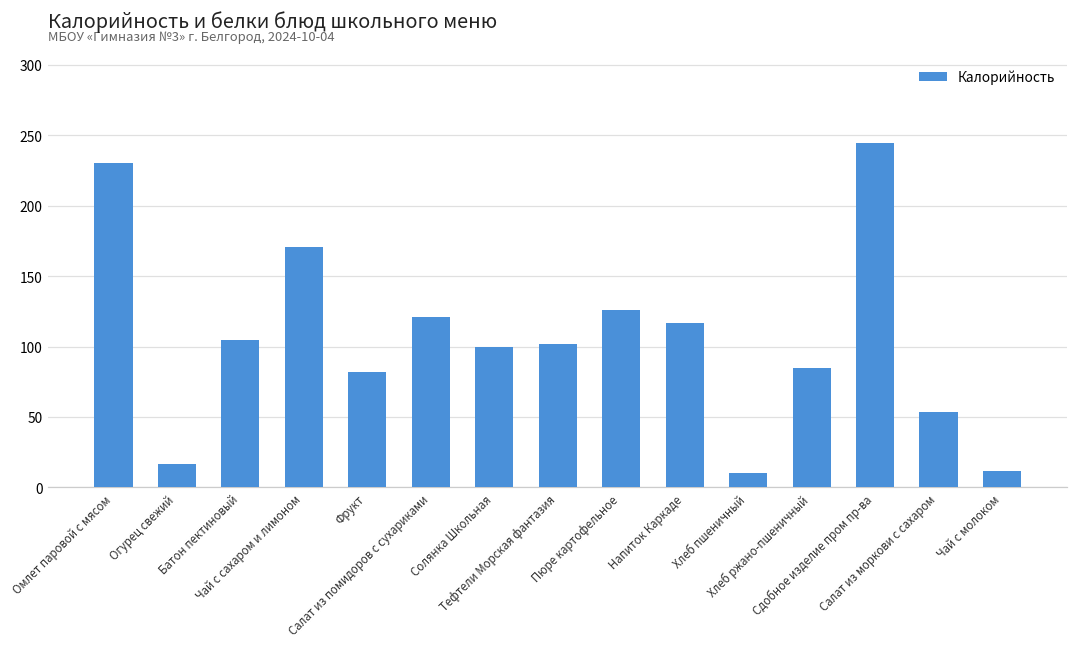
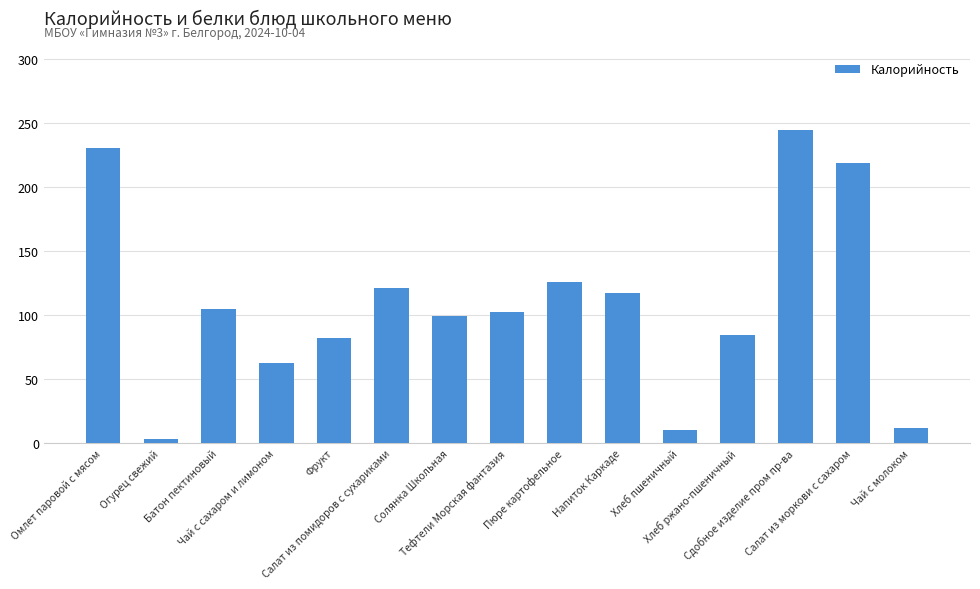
Огурец свежий: 17 -> 3
Чай с сахаром и лимоном: 171 -> 62
Салат из моркови с сахаром: 54 -> 219
